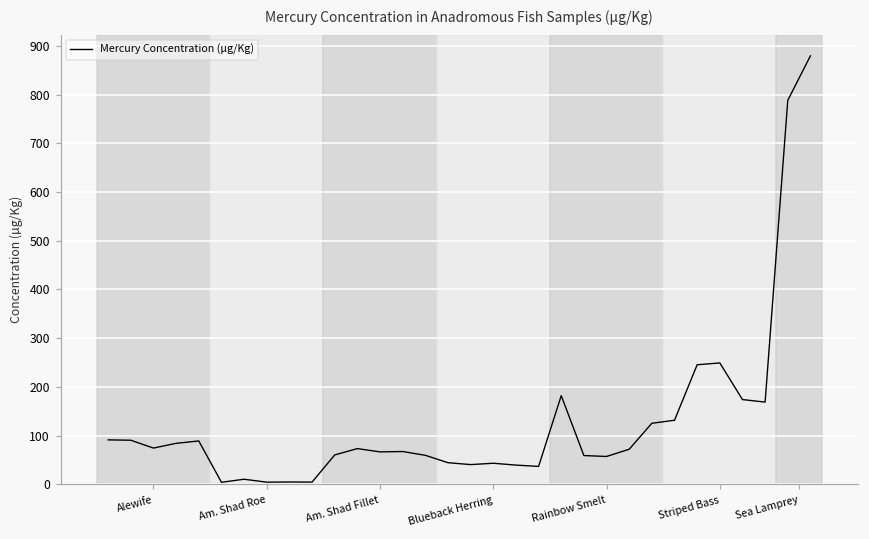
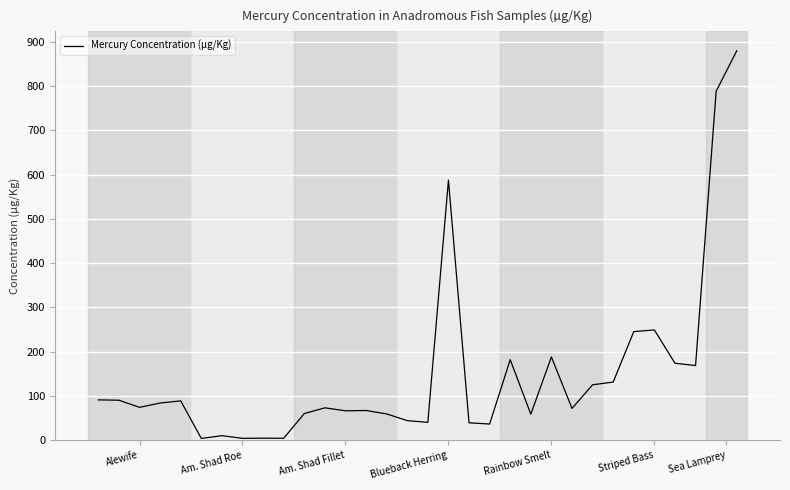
Blueback Herring: 40 -> 590
Rainbow Smelt: 60 -> 190
